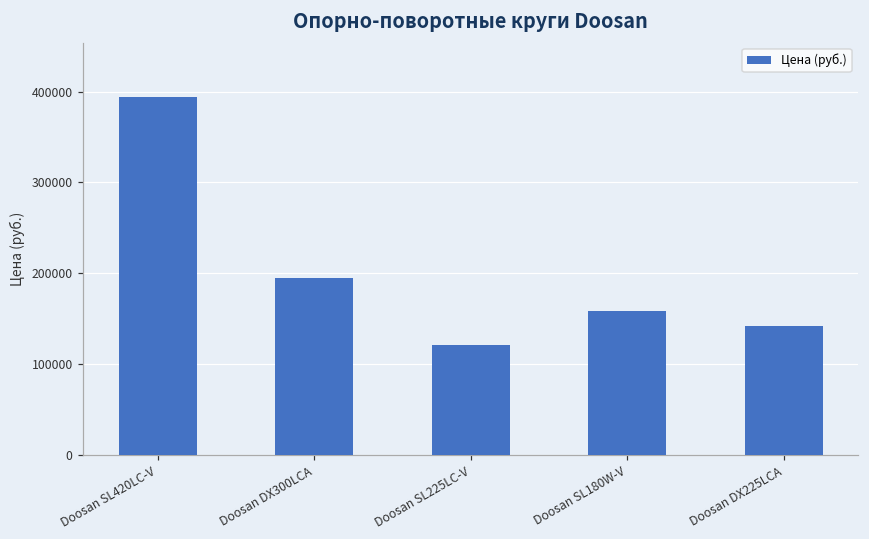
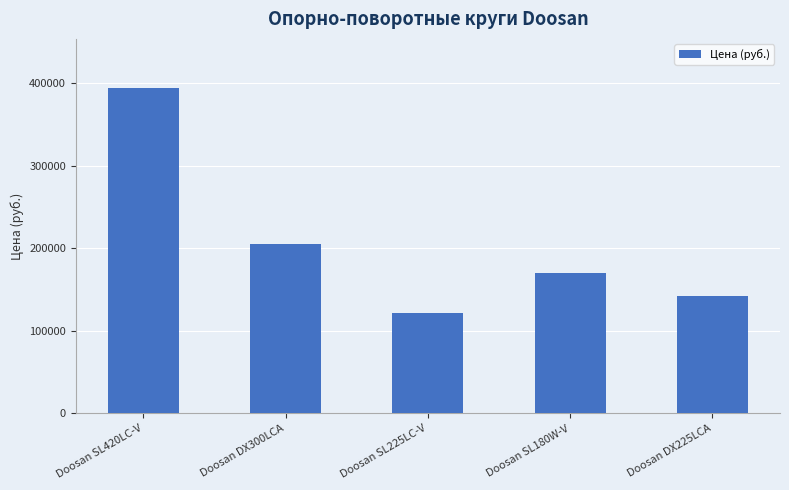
Doosan DX300LCA: 190000 -> 210000
Doosan SL180W-V: 160000 -> 170000
